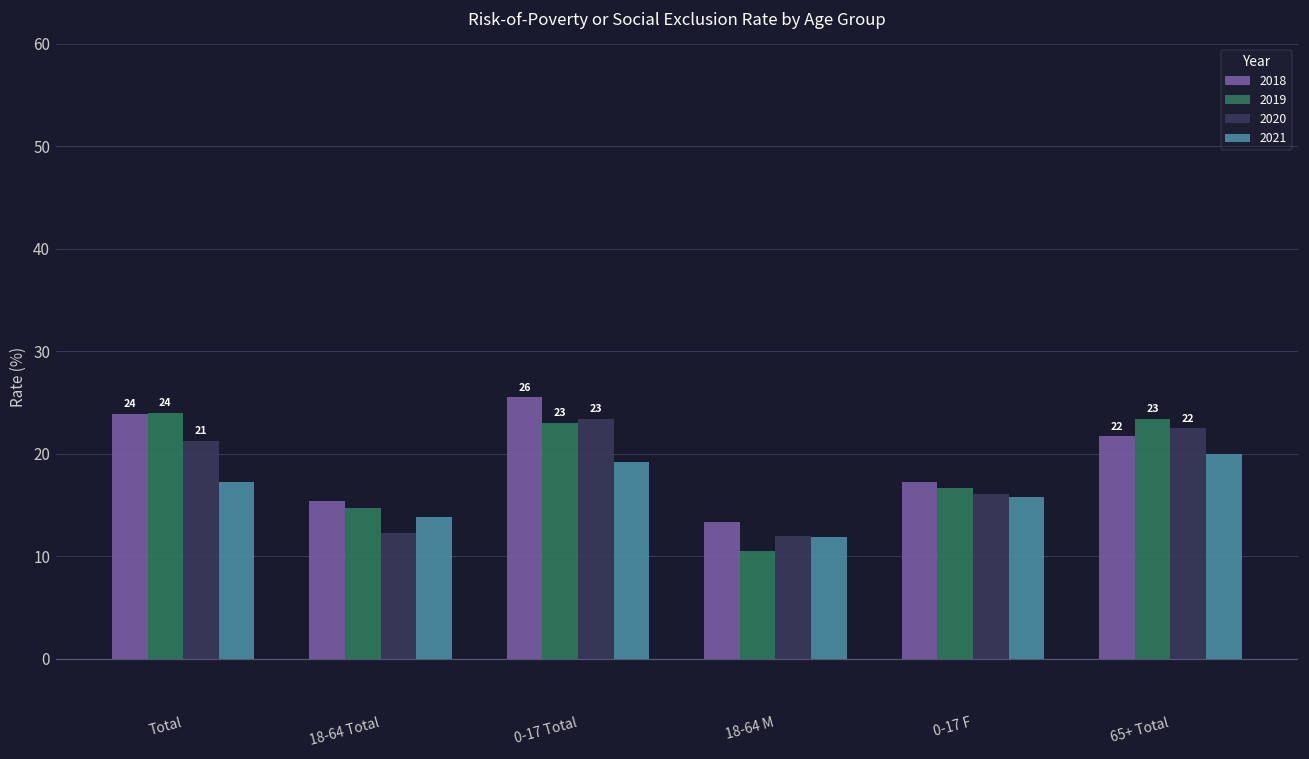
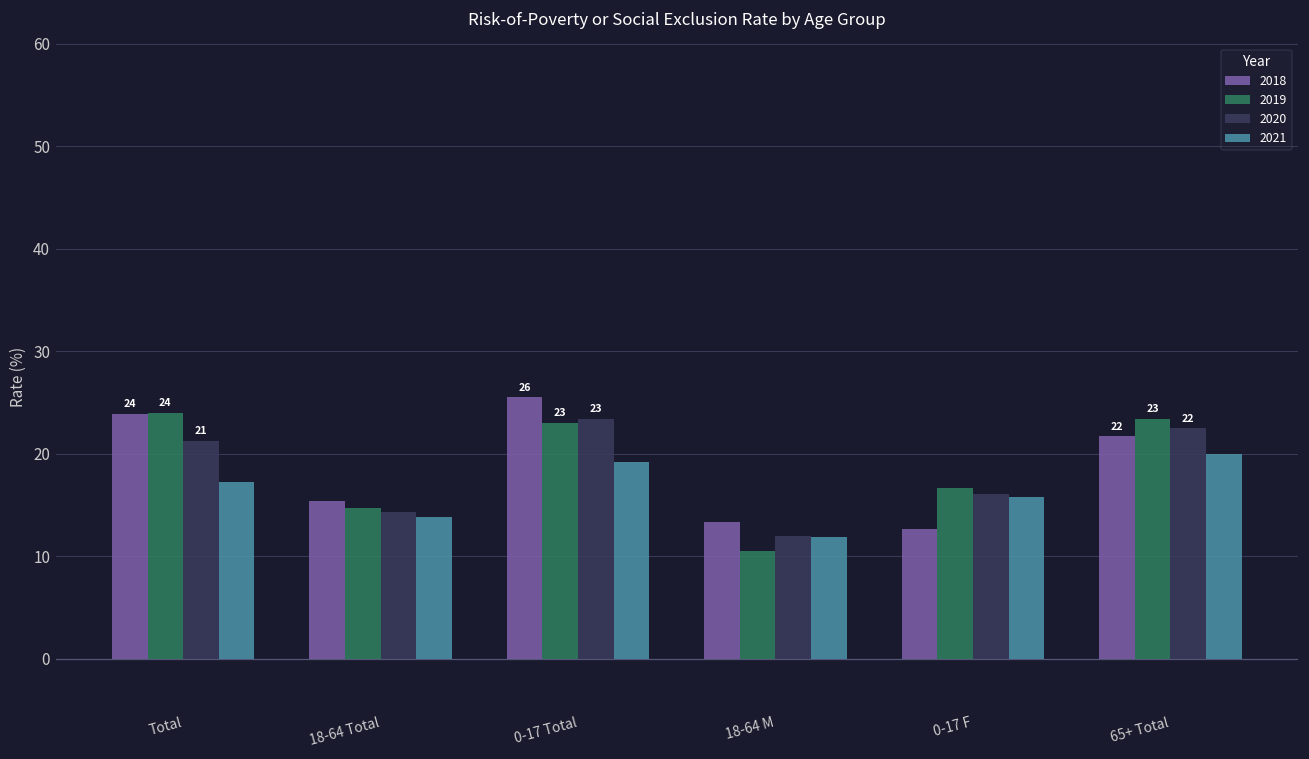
2020, 18-64 Total: 12 -> 14
2018, 0-17 F: 17 -> 13
